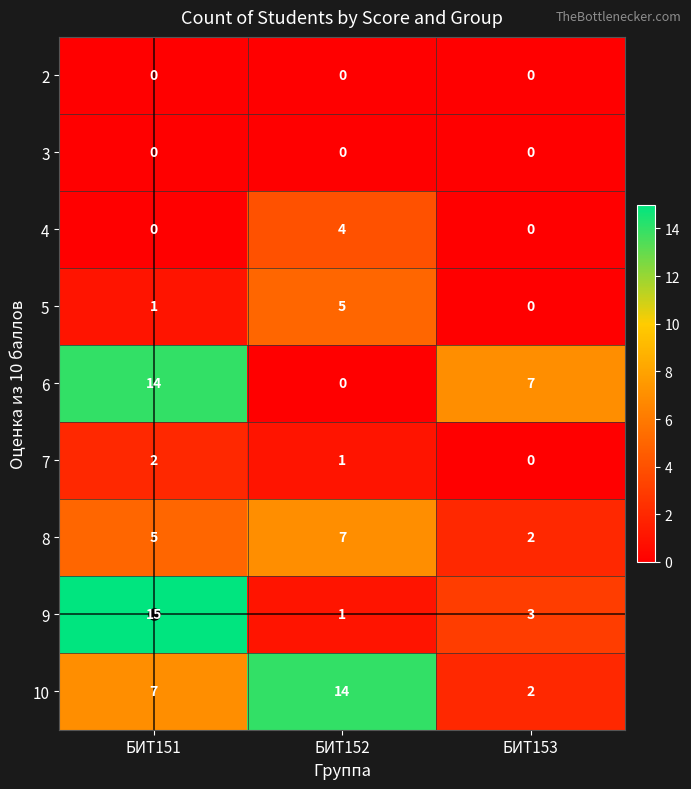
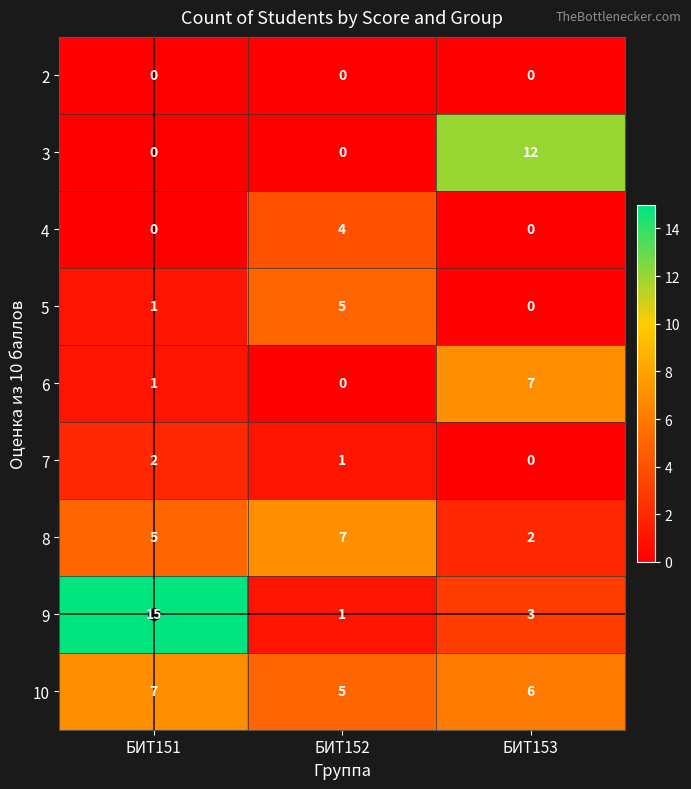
3, БИТ153: 0 -> 12
6, БИТ151: 14 -> 1
10, БИТ152: 14 -> 5
10, БИТ153: 2 -> 6
